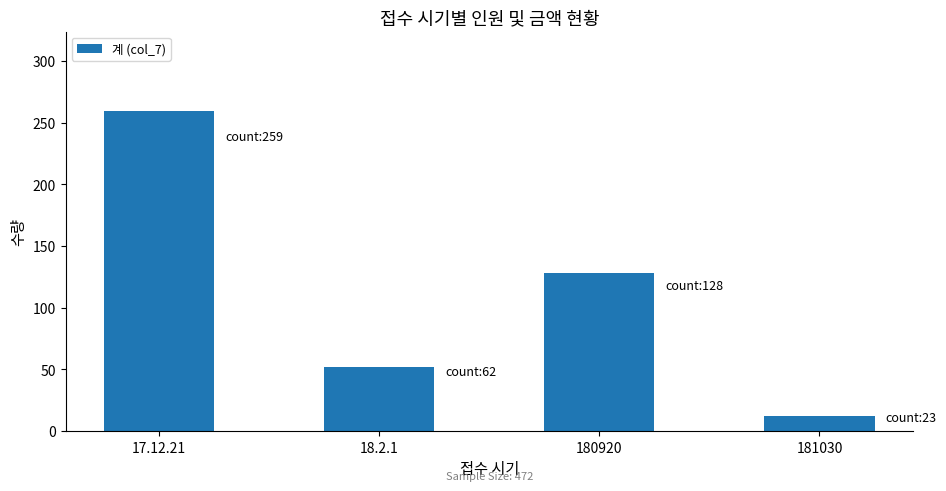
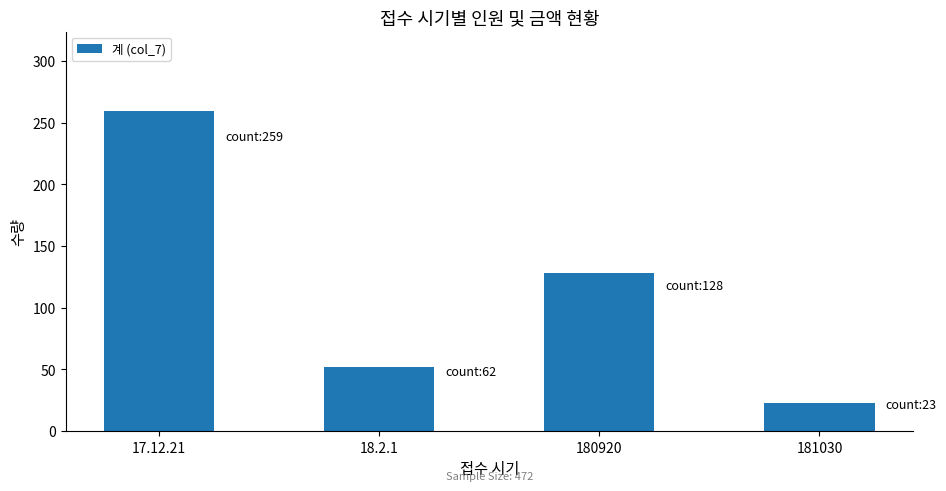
181030: 12 -> 23
